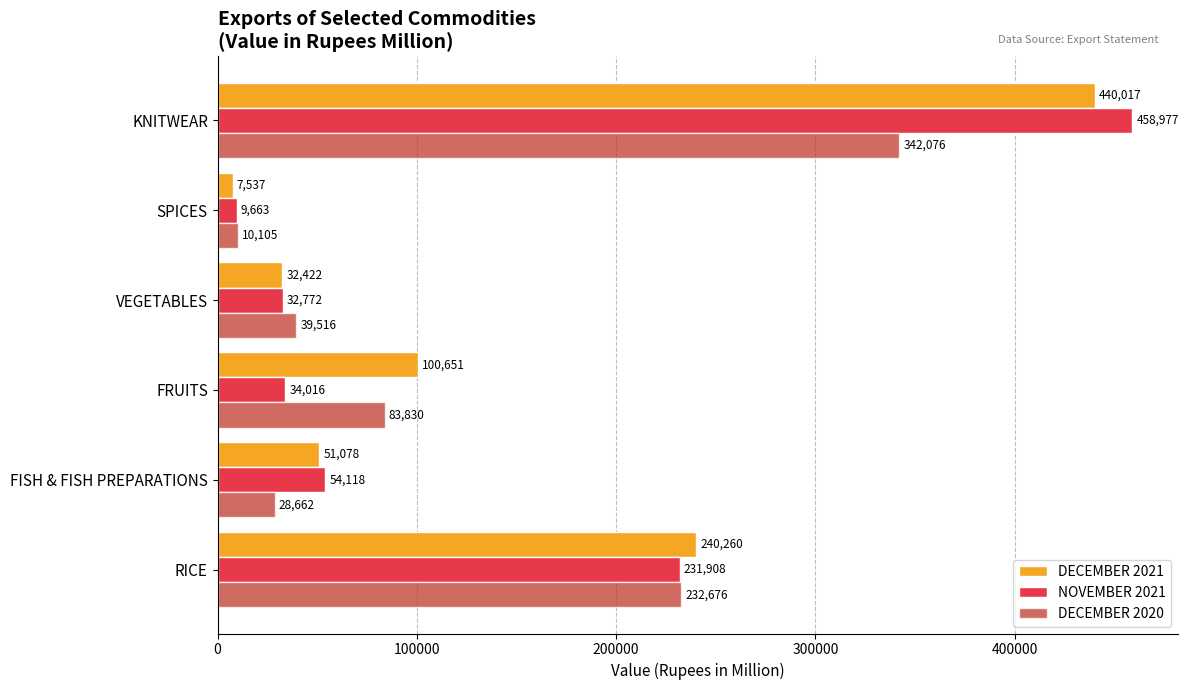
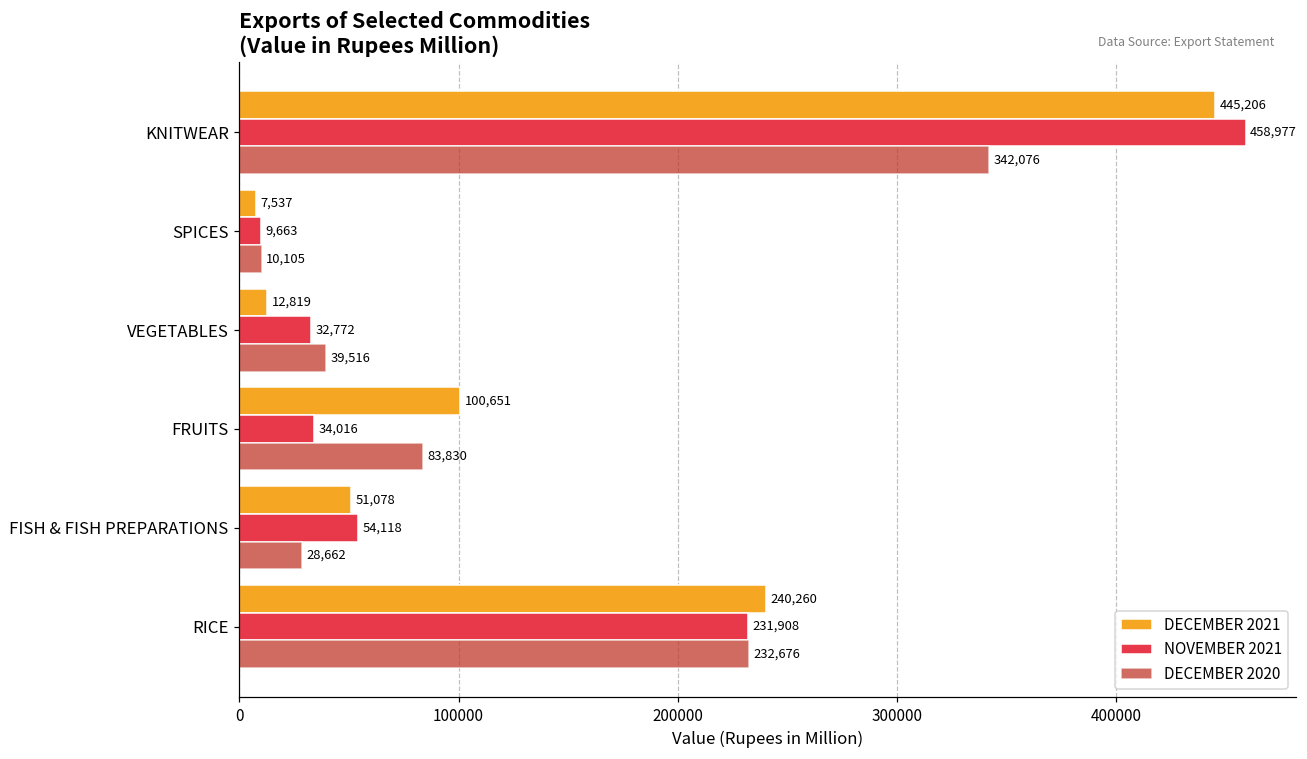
DECEMBER 2021, KNITWEAR: 440,017 -> 445,206
DECEMBER 2021, VEGETABLES: 32,422 -> 12,819
